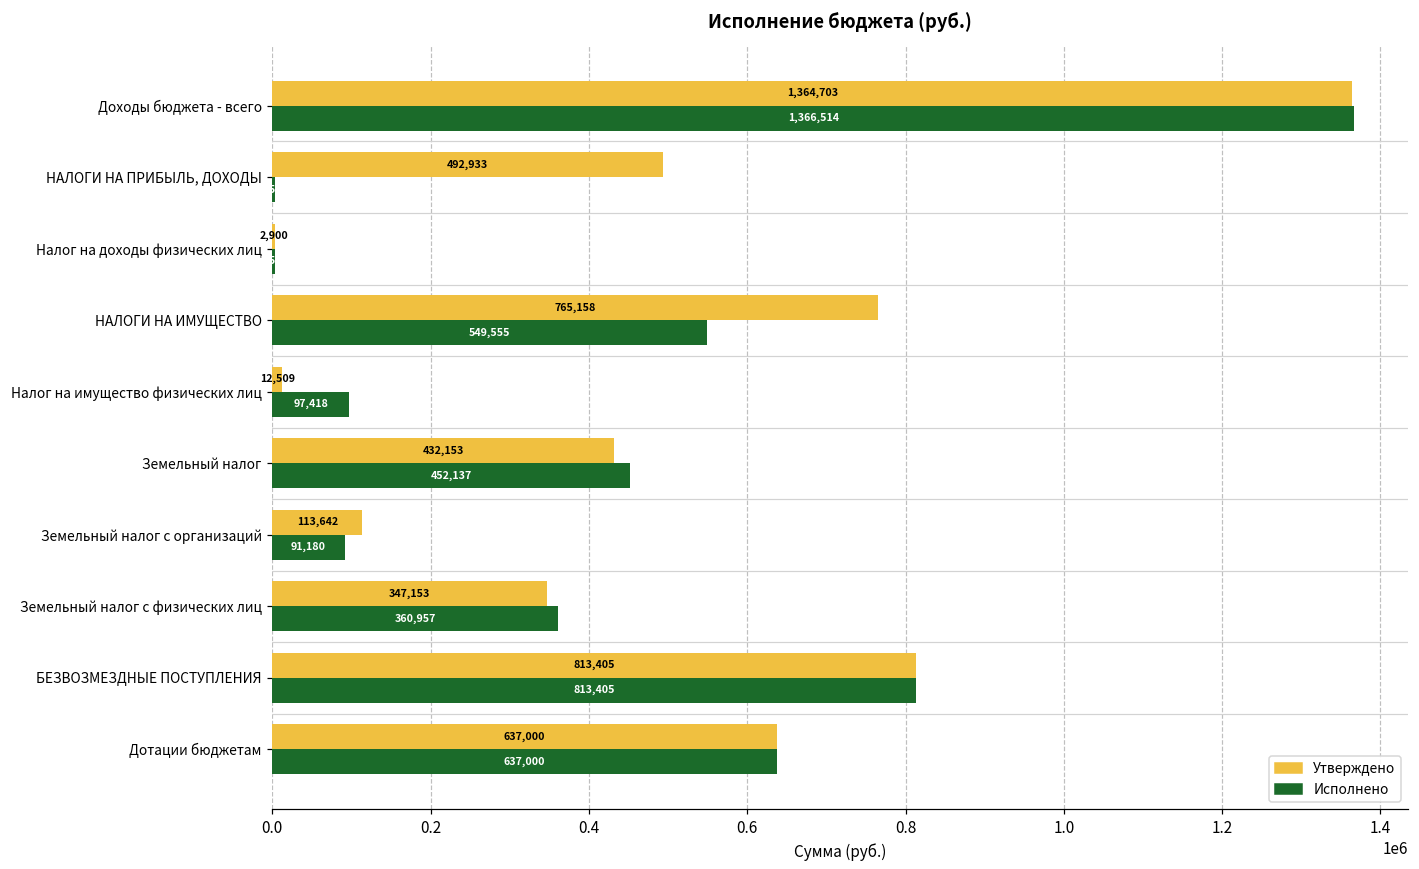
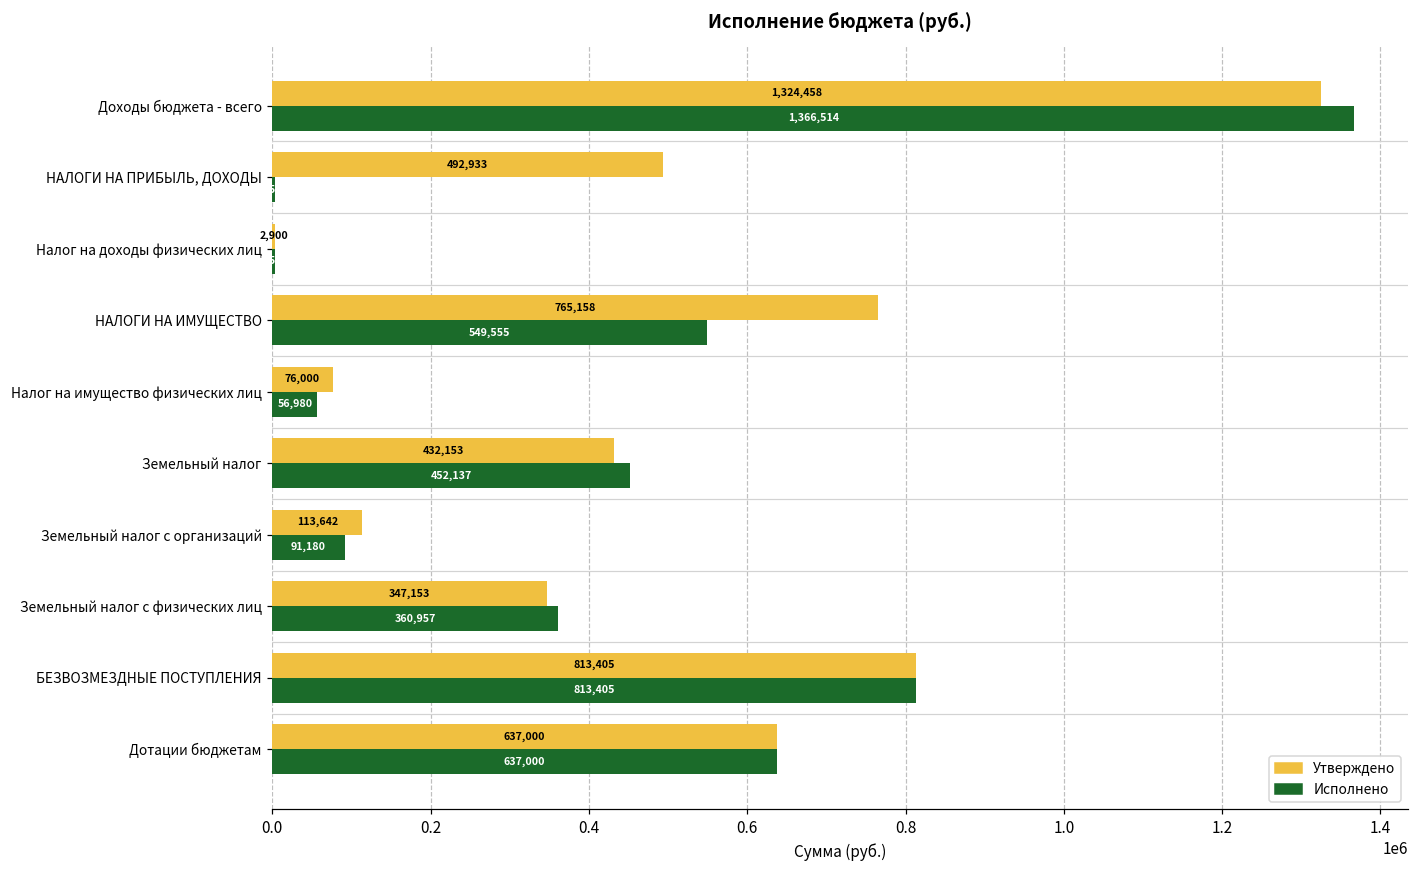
Утверждено, Доходы бюджета - всего: 1,364,703 -> 1,324,458
Утверждено, Налог на имущество физических лиц: 12,509 -> 76,000
Исполнено, Налог на имущество физических лиц: 97,418 -> 56,980
